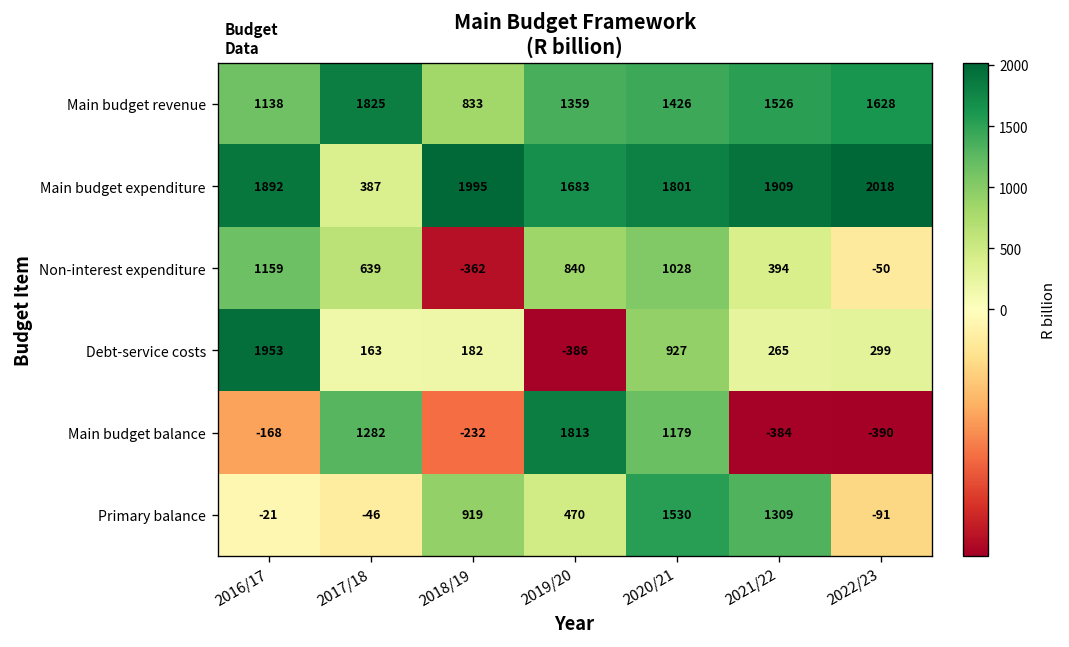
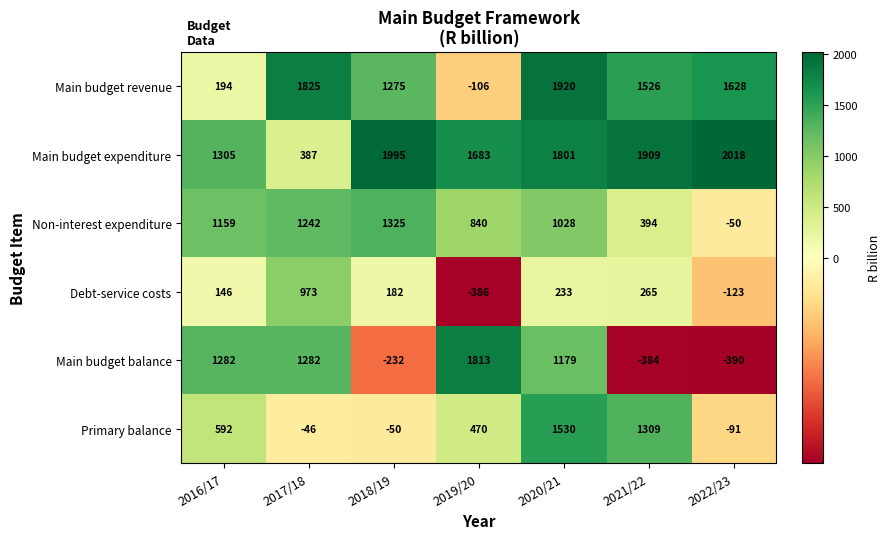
Main budget revenue, 2016/17: 1138 -> 194
Main budget revenue, 2018/19: 833 -> 1275
Main budget revenue, 2019/20: 1359 -> -106
Main budget revenue, 2020/21: 1426 -> 1920
Main budget expenditure, 2016/17: 1892 -> 1305
Non-interest expenditure, 2017/18: 639 -> 1242
Non-interest expenditure, 2018/19: -362 -> 1325
Debt-service costs, 2016/17: 1953 -> 146
Debt-service costs, 2017/18: 163 -> 973
Debt-service costs, 2020/21: 927 -> 233
Debt-service costs, 2022/23: 299 -> -123
Main budget balance, 2016/17: -168 -> 1282
Primary balance, 2016/17: -21 -> 592
Primary balance, 2018/19: 919 -> -50
